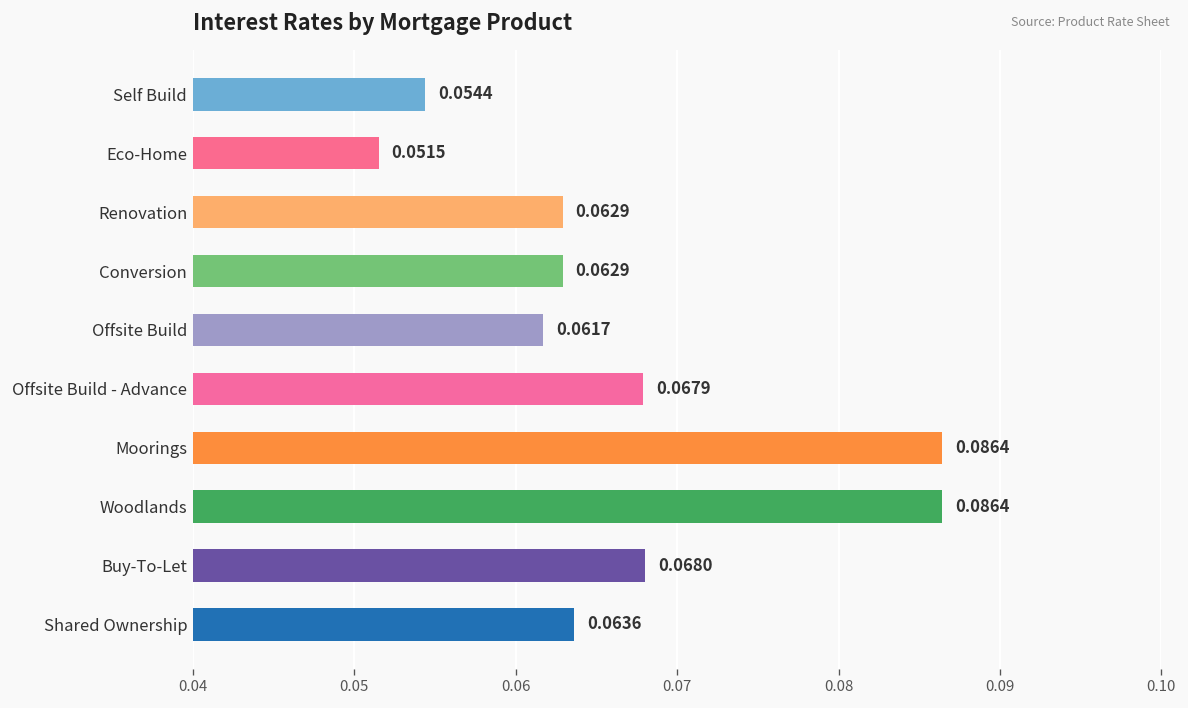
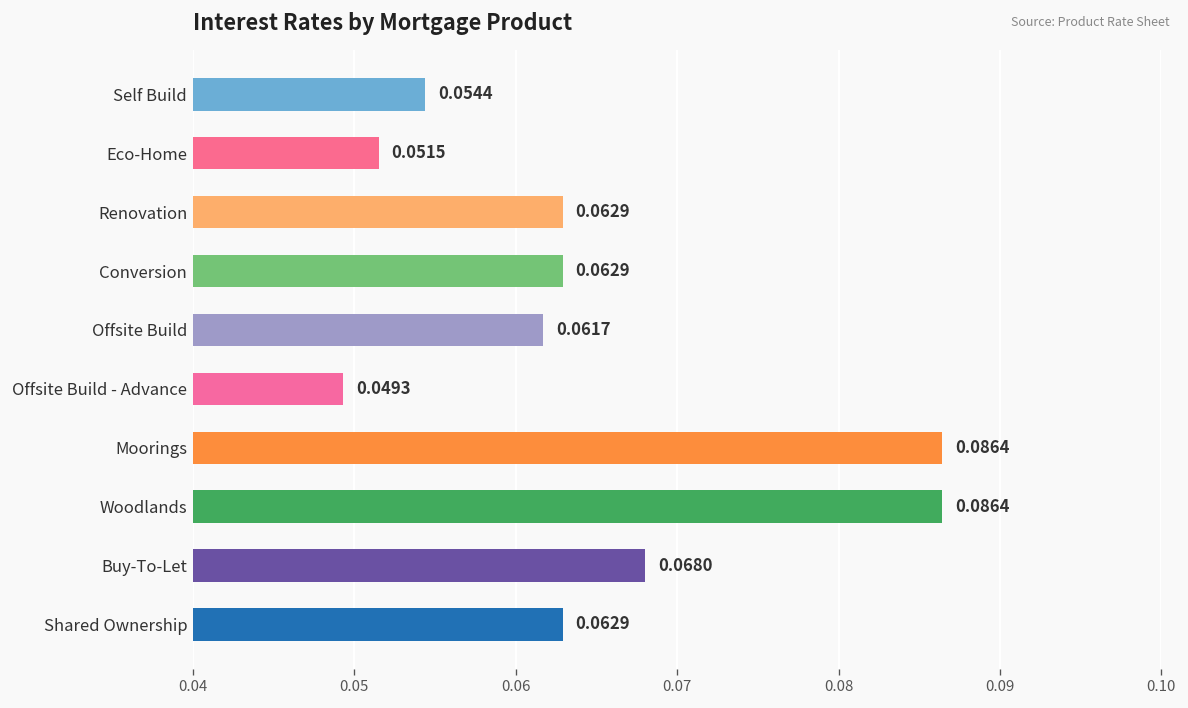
Offsite Build - Advance: 0.0679 -> 0.0493
Shared Ownership: 0.0636 -> 0.0629
